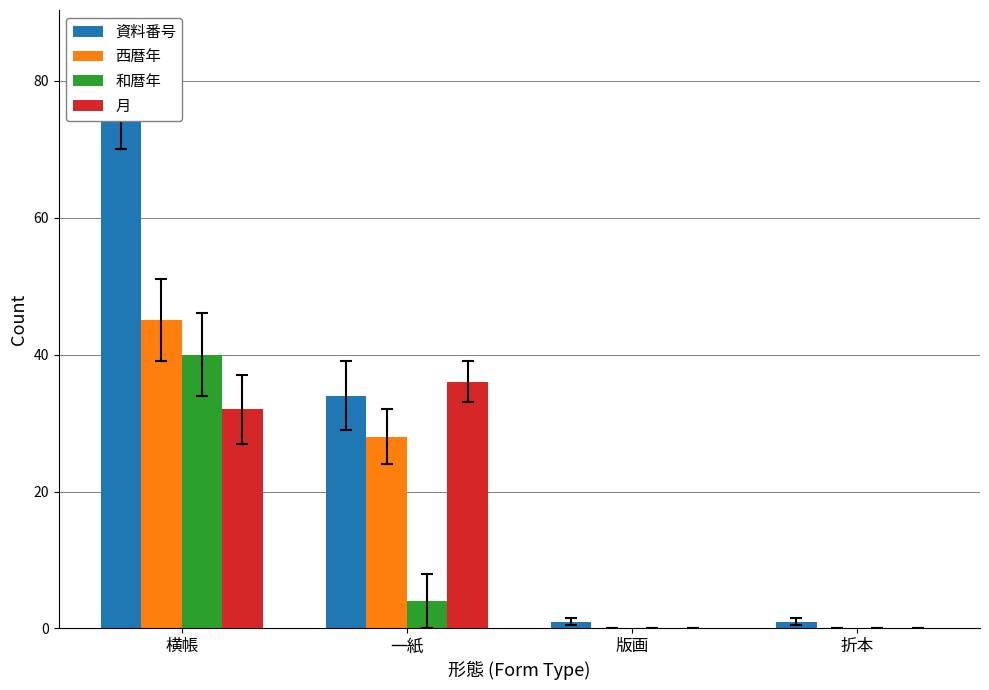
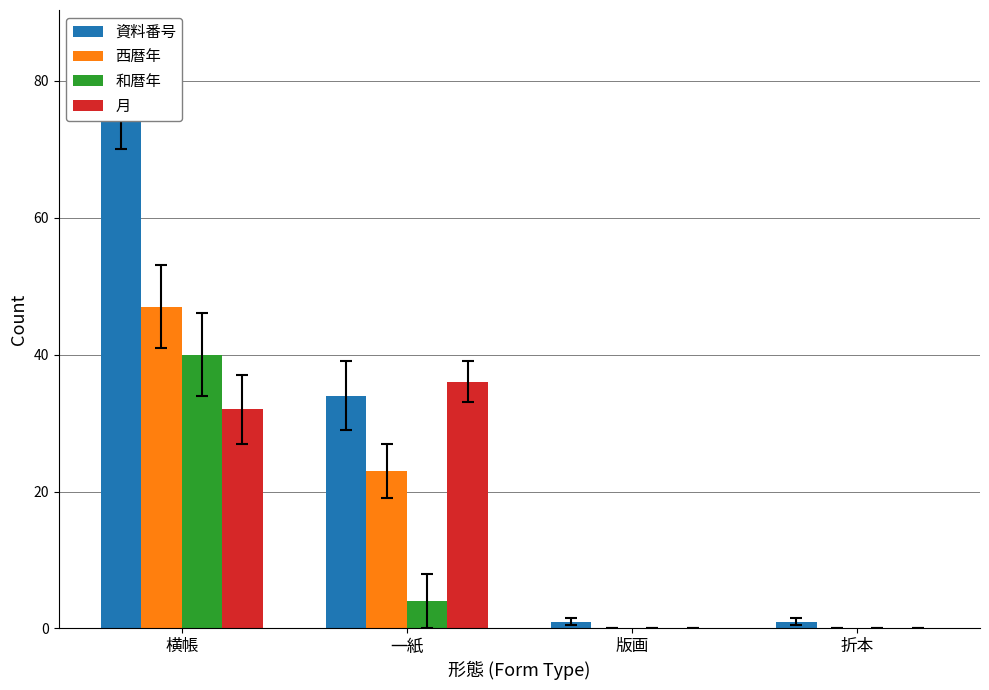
西暦年, 横帳: 45 -> 47
西暦年, 一紙: 28 -> 23
